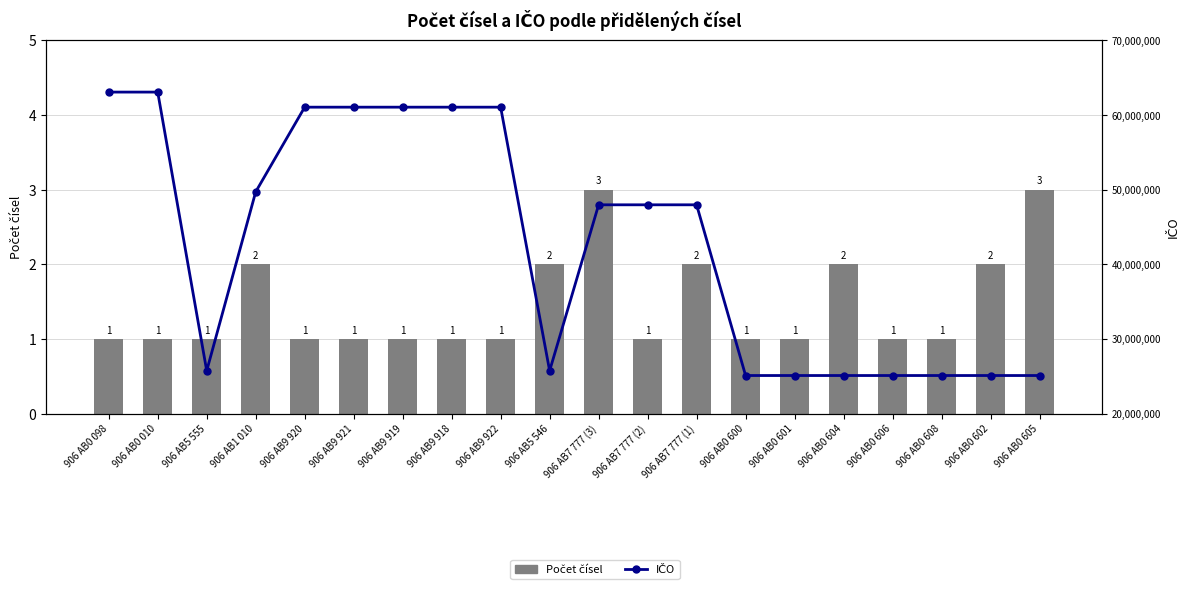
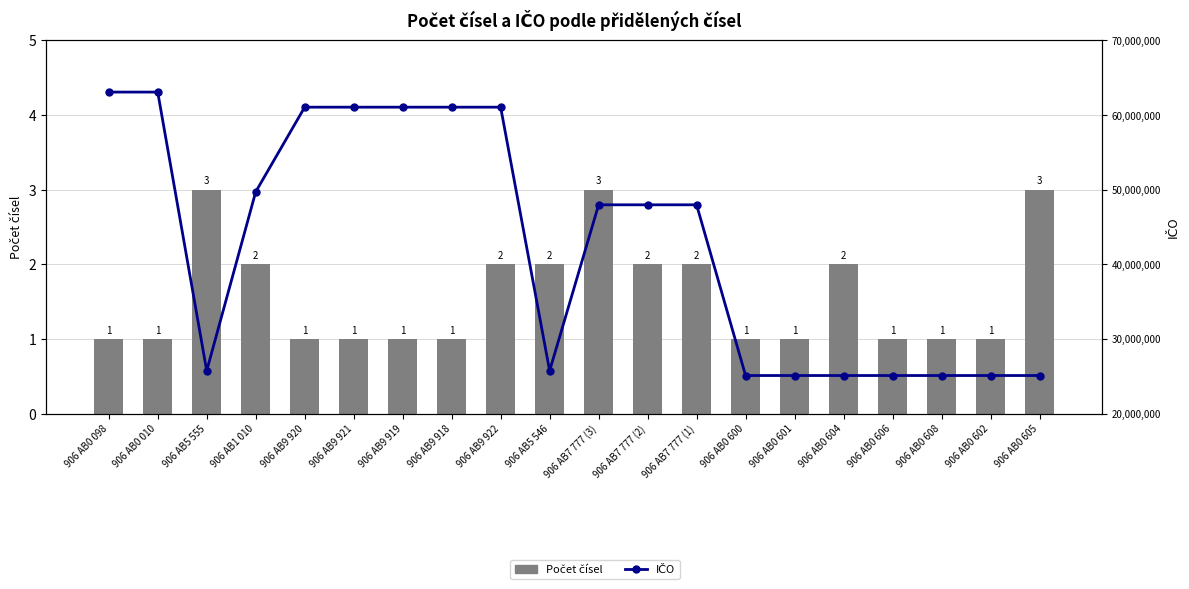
Počet čísel, 906 AB5 555: 1 -> 3
Počet čísel, 906 AB9 922: 1 -> 2
Počet čísel, 906 AB7 777 (2): 1 -> 2
Počet čísel, 906 AB0 602: 2 -> 1
